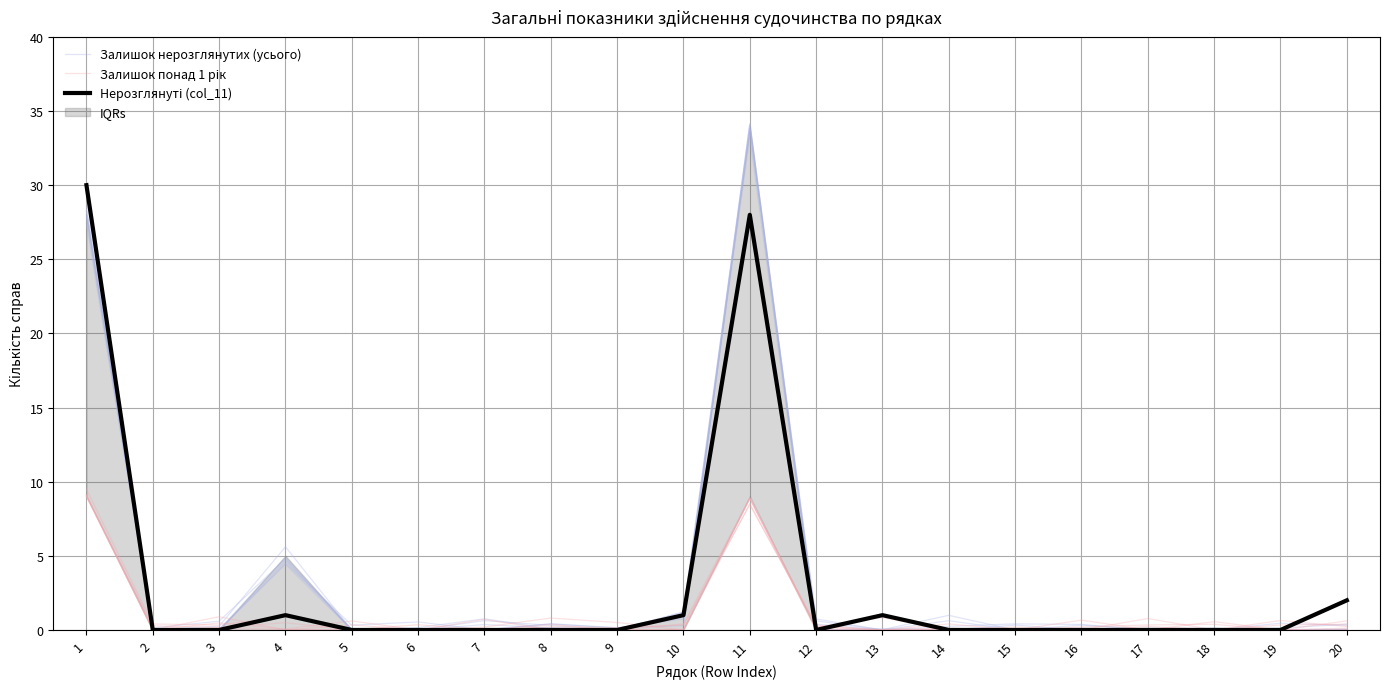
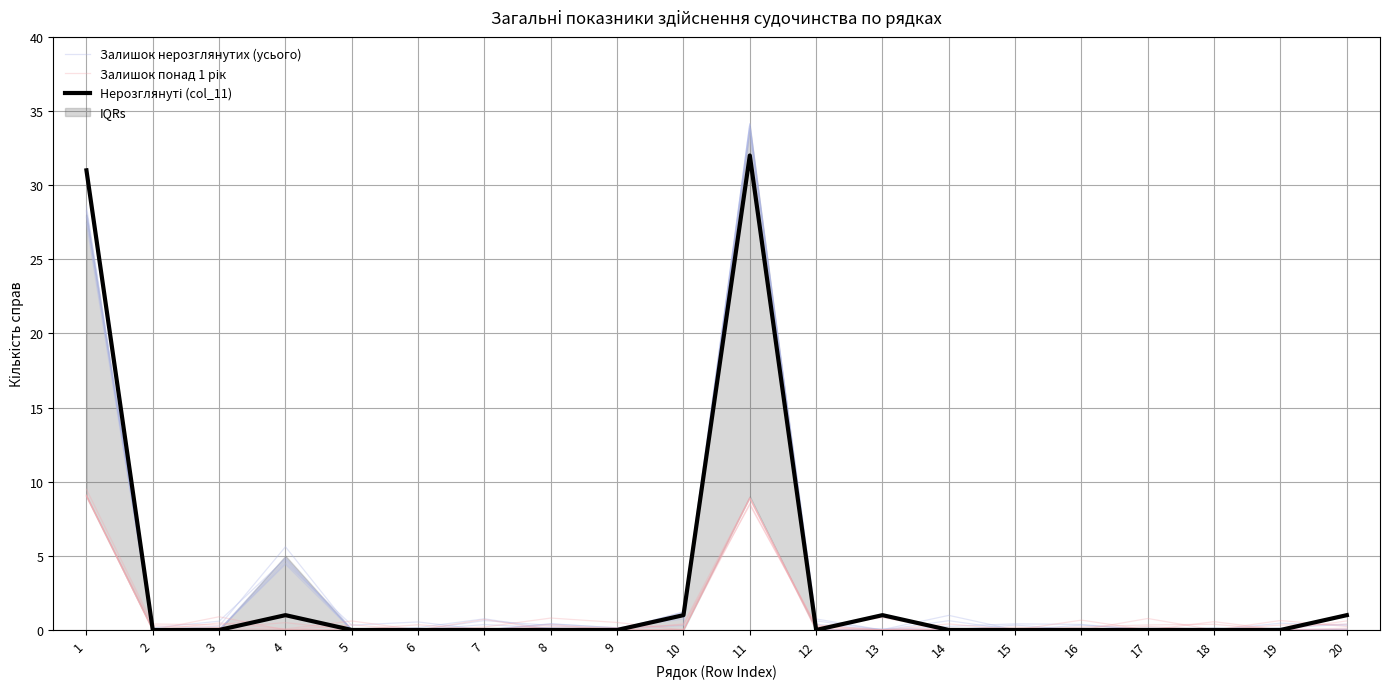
Нерозглянуті (col_11), 1: 30 -> 31
Нерозглянуті (col_11), 11: 28 -> 32
Нерозглянуті (col_11), 20: 2 -> 1
